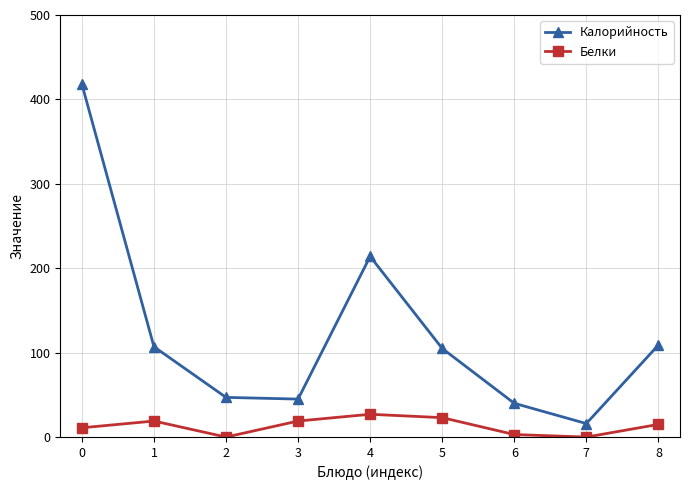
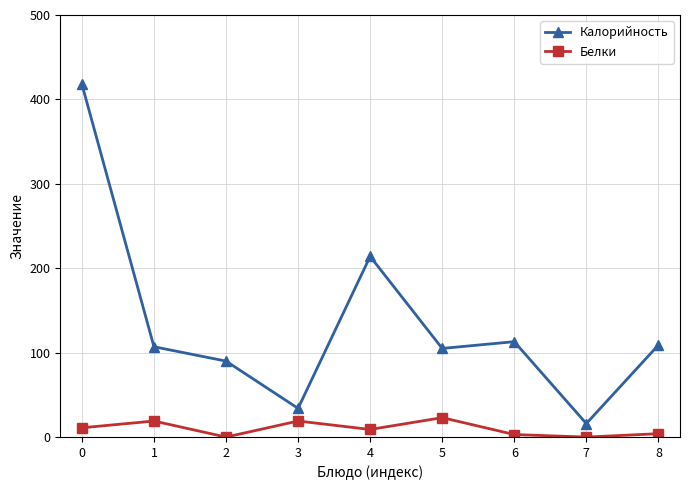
Калорийность, 2: 50 -> 90
Калорийность, 3: 50 -> 30
Белки, 4: 30 -> 10
Калорийность, 6: 40 -> 110
Белки, 8: 20 -> 0
